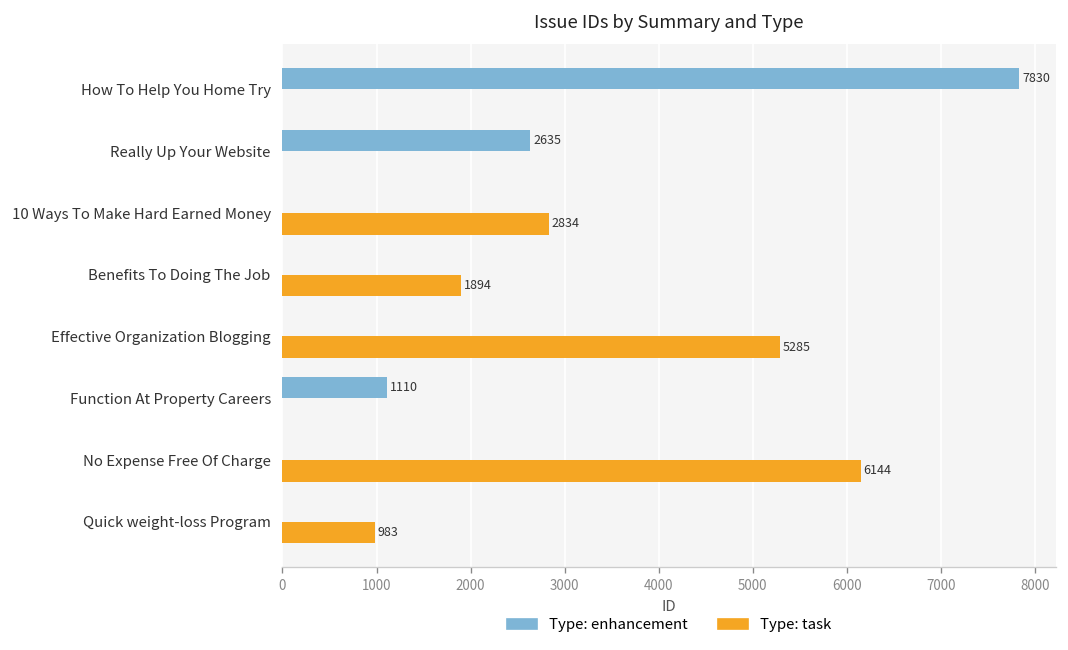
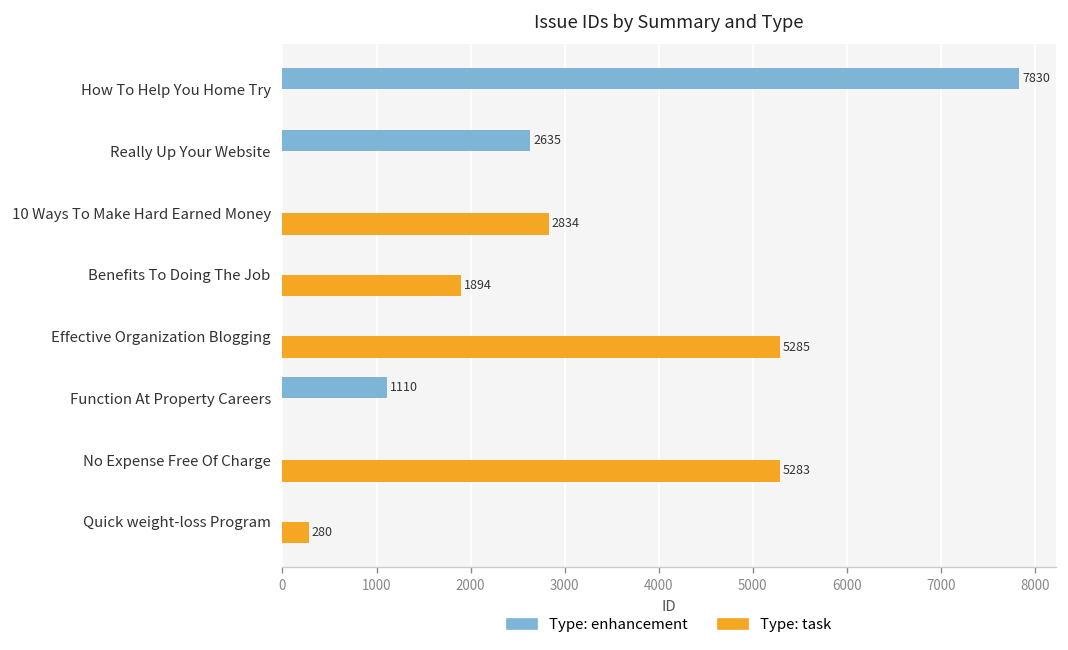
Type: task, No Expense Free Of Charge: 6144 -> 5283
Type: task, Quick weight-loss Program: 983 -> 280
